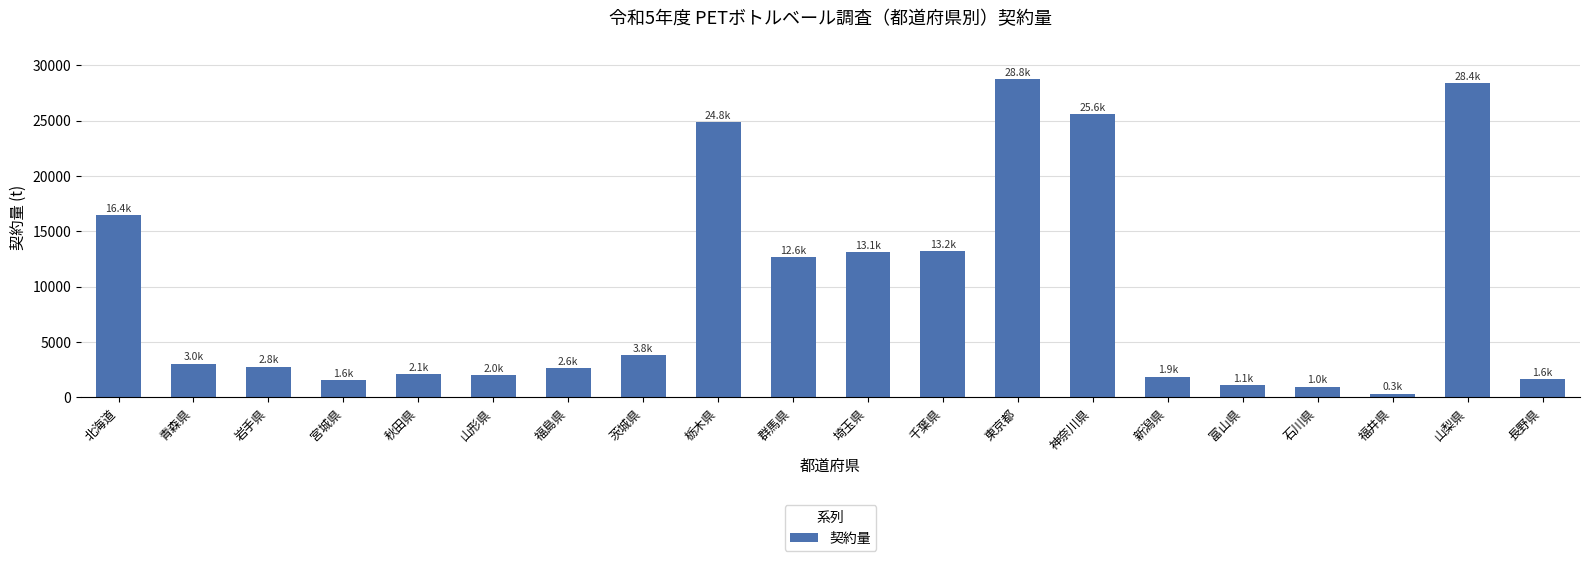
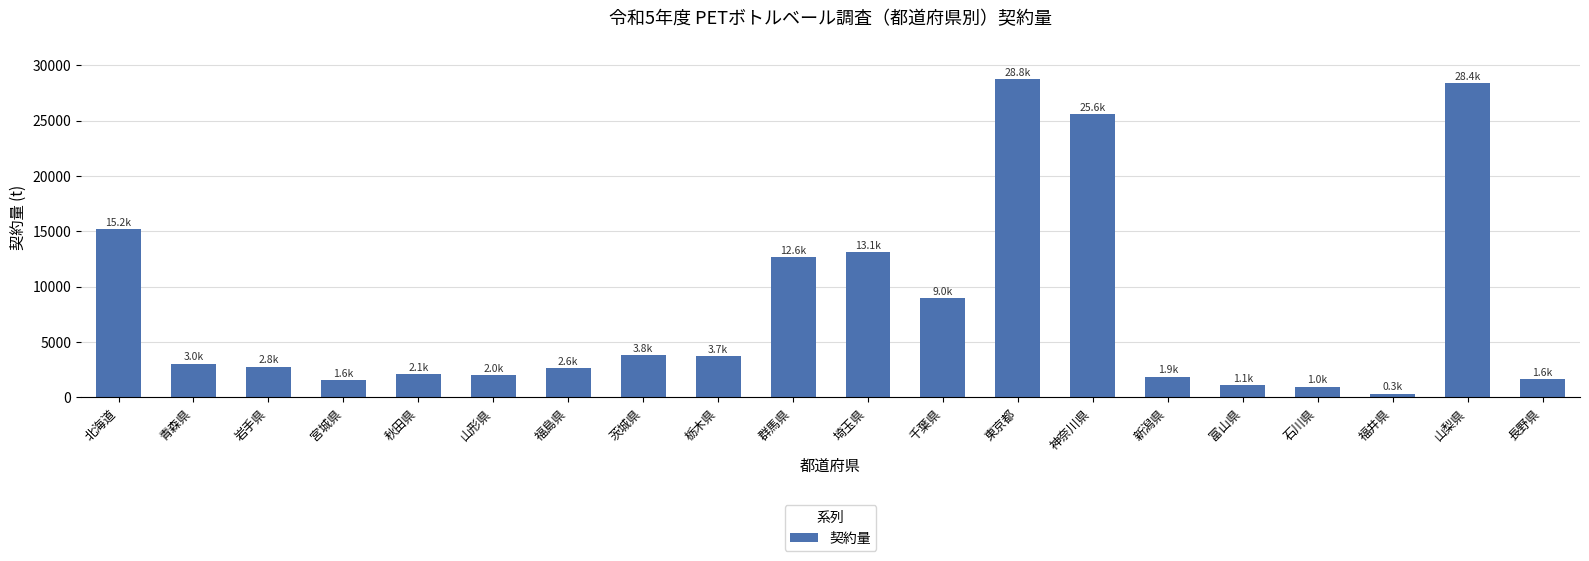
北海道: 16.4k -> 15.2k
栃木県: 24.8k -> 3.7k
千葉県: 13.2k -> 9.0k
